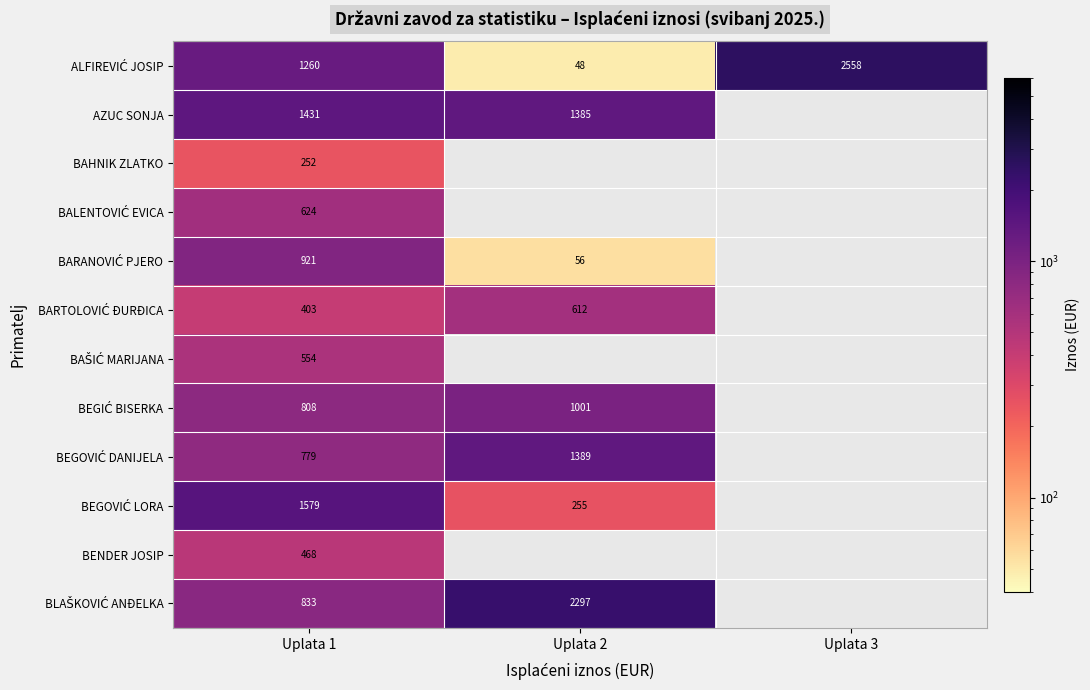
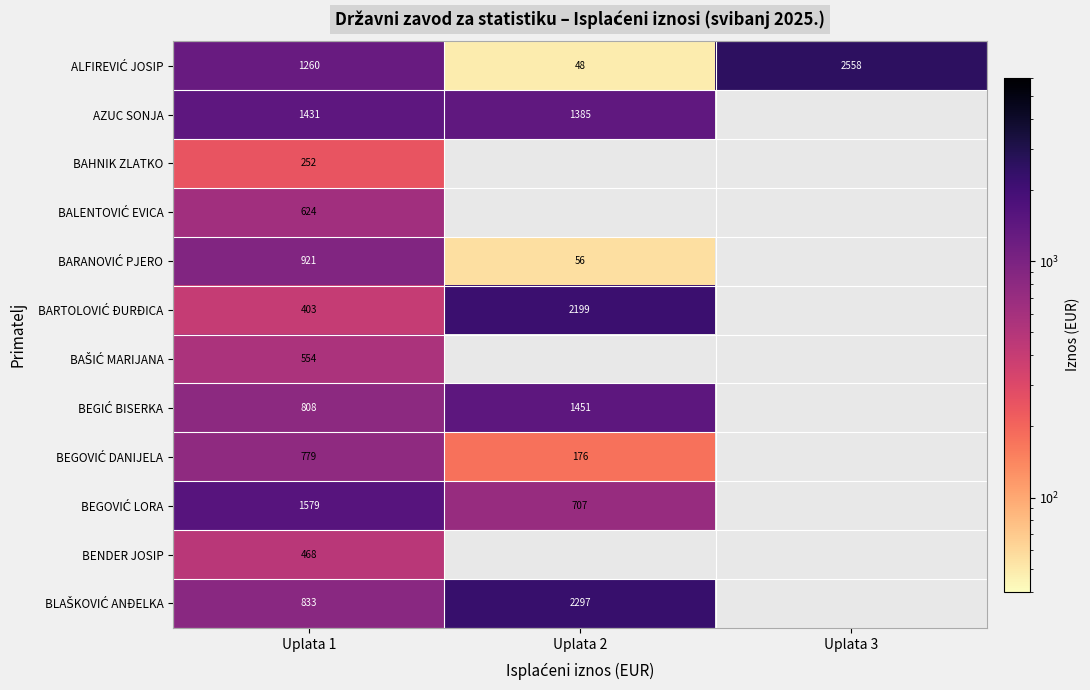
BARTOLOVIĆ ĐURĐICA, Uplata 2: 612 -> 2199
BEGIĆ BISERKA, Uplata 2: 1001 -> 1451
BEGOVIĆ DANIJELA, Uplata 2: 1389 -> 176
BEGOVIĆ LORA, Uplata 2: 255 -> 707
